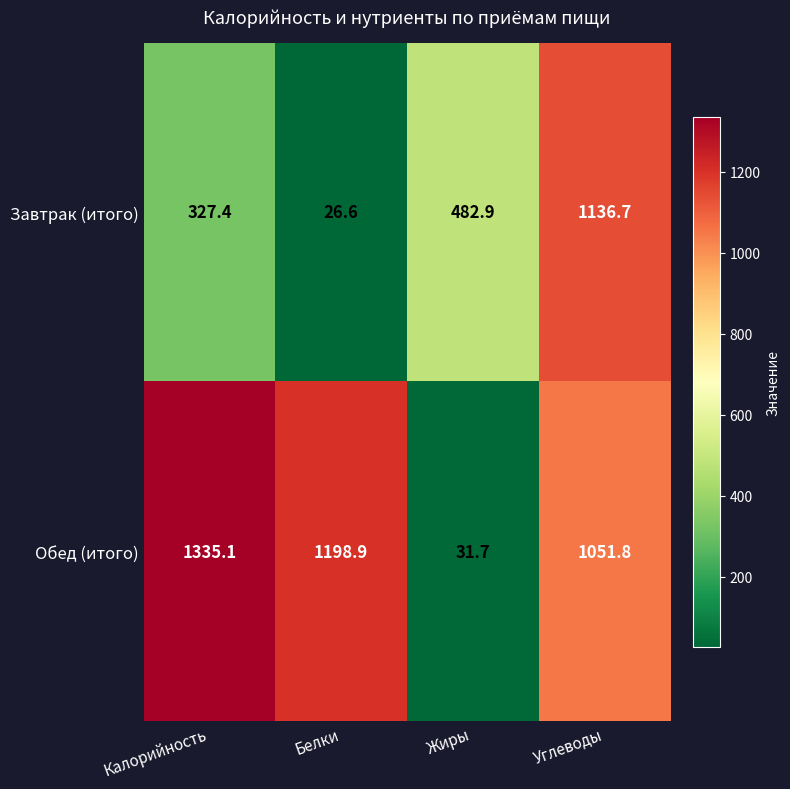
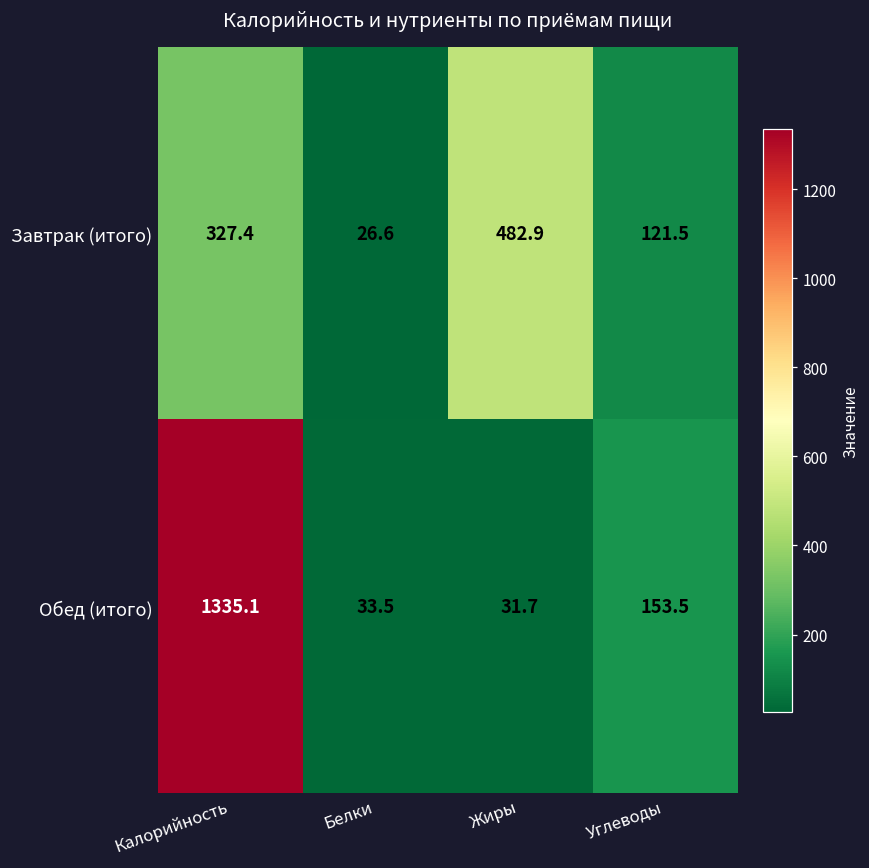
Завтрак (итого), Углеводы: 1136.7 -> 121.5
Обед (итого), Белки: 1198.9 -> 33.5
Обед (итого), Углеводы: 1051.8 -> 153.5
